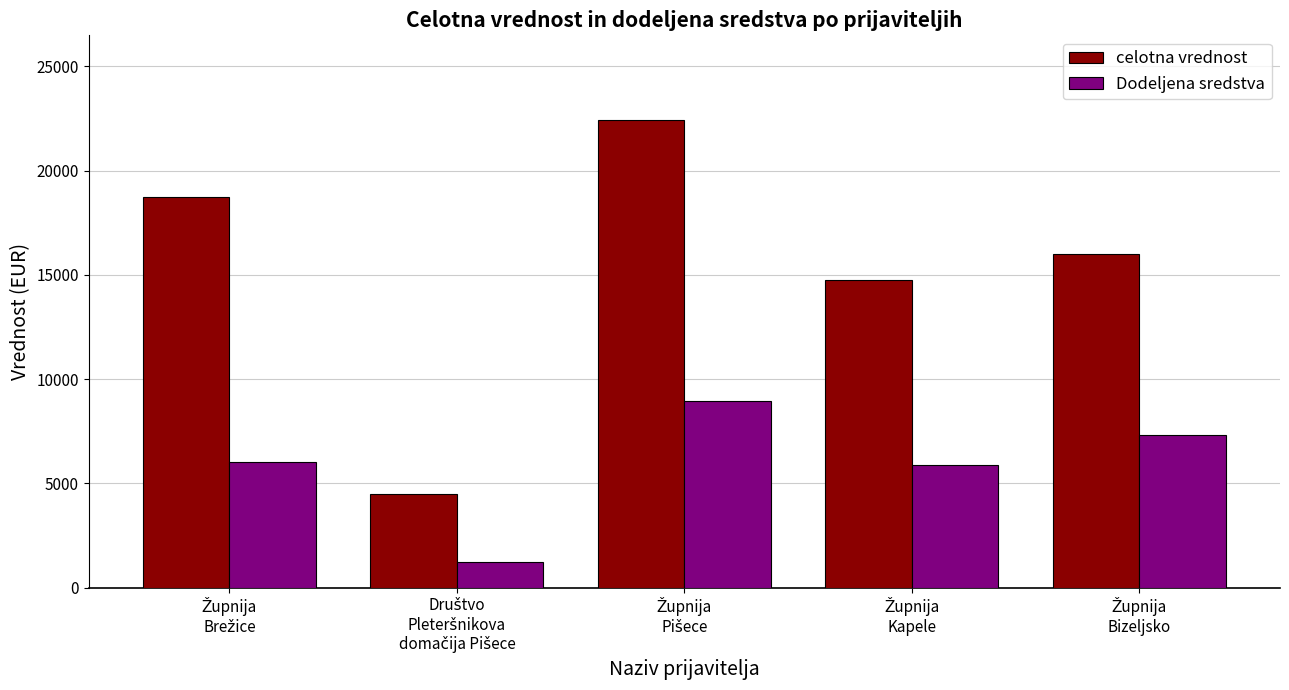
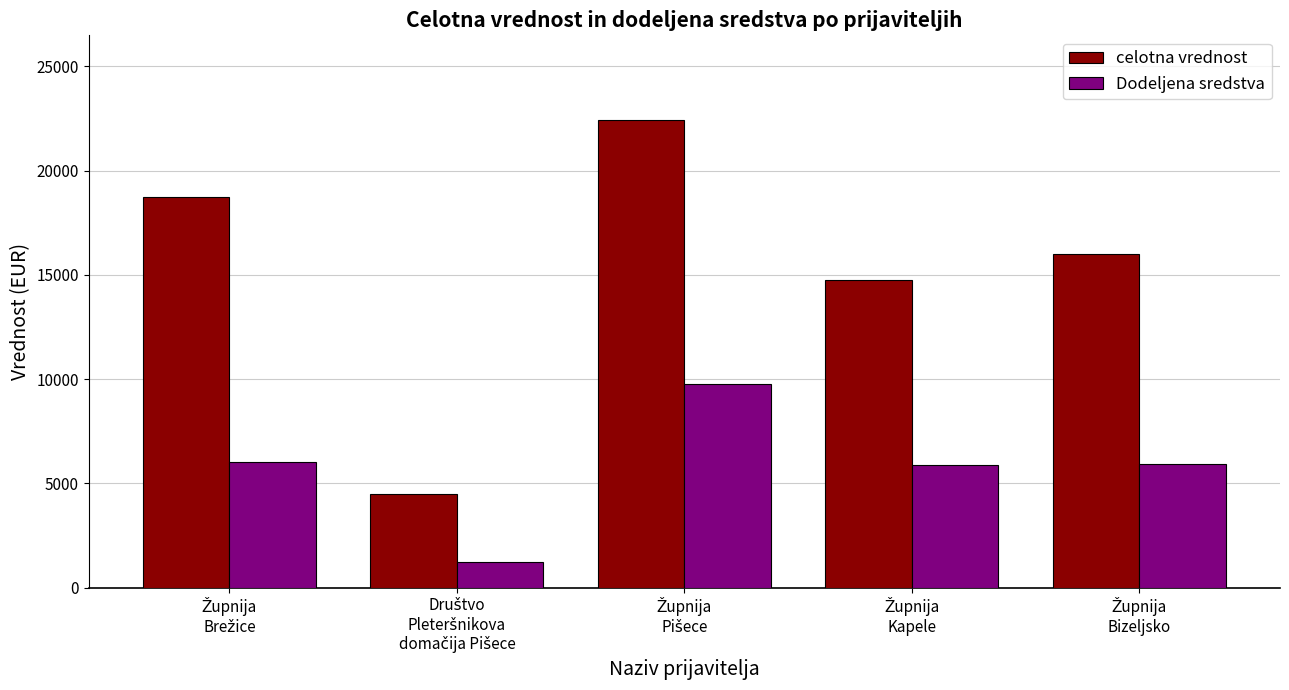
Dodeljena sredstva, Župnija Pišece: 8900 -> 9800
Dodeljena sredstva, Župnija Bizeljsko: 7300 -> 5900
